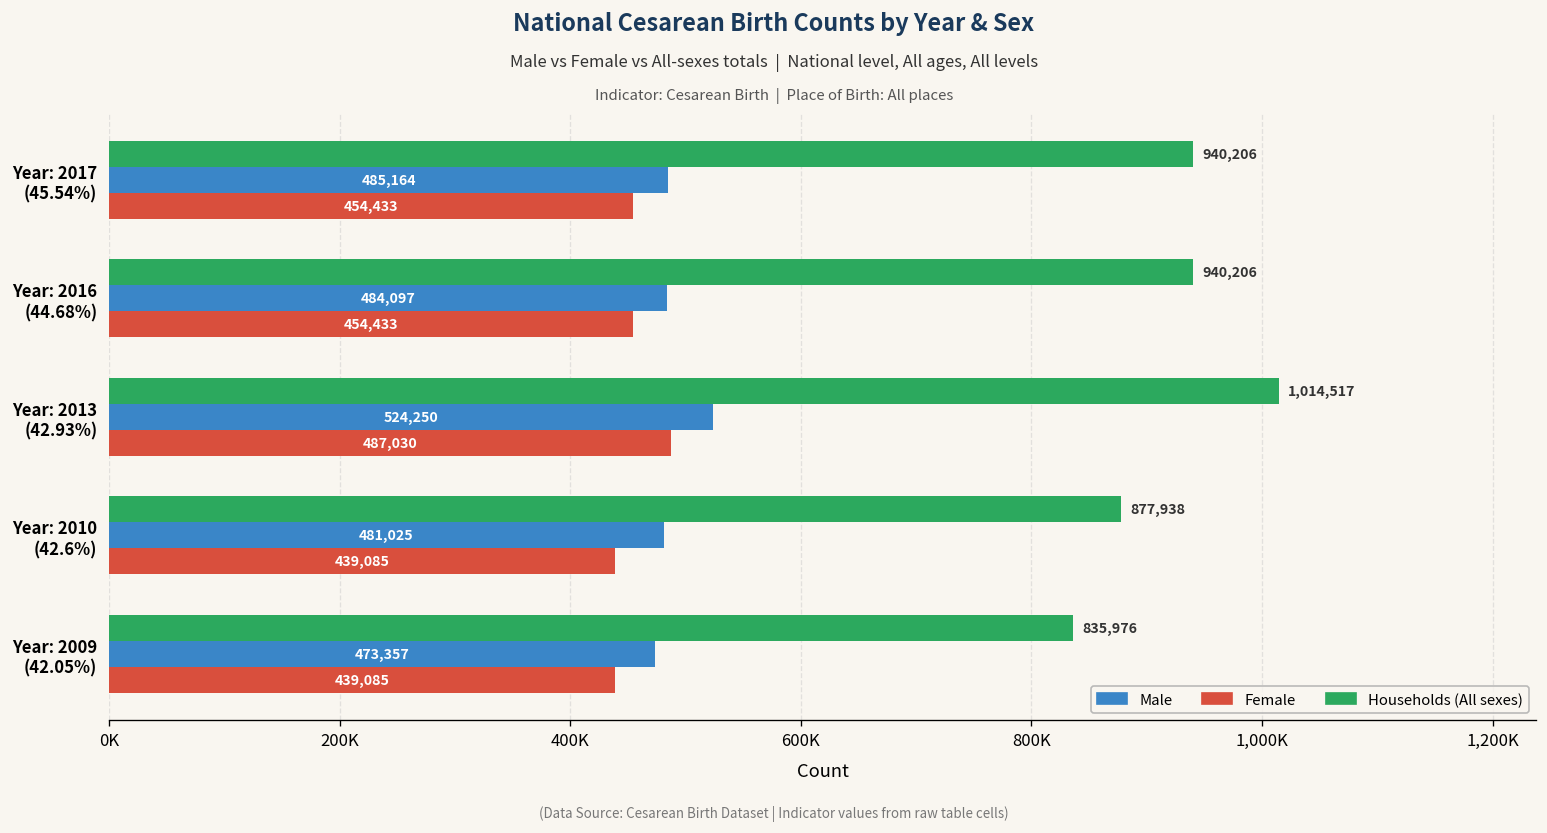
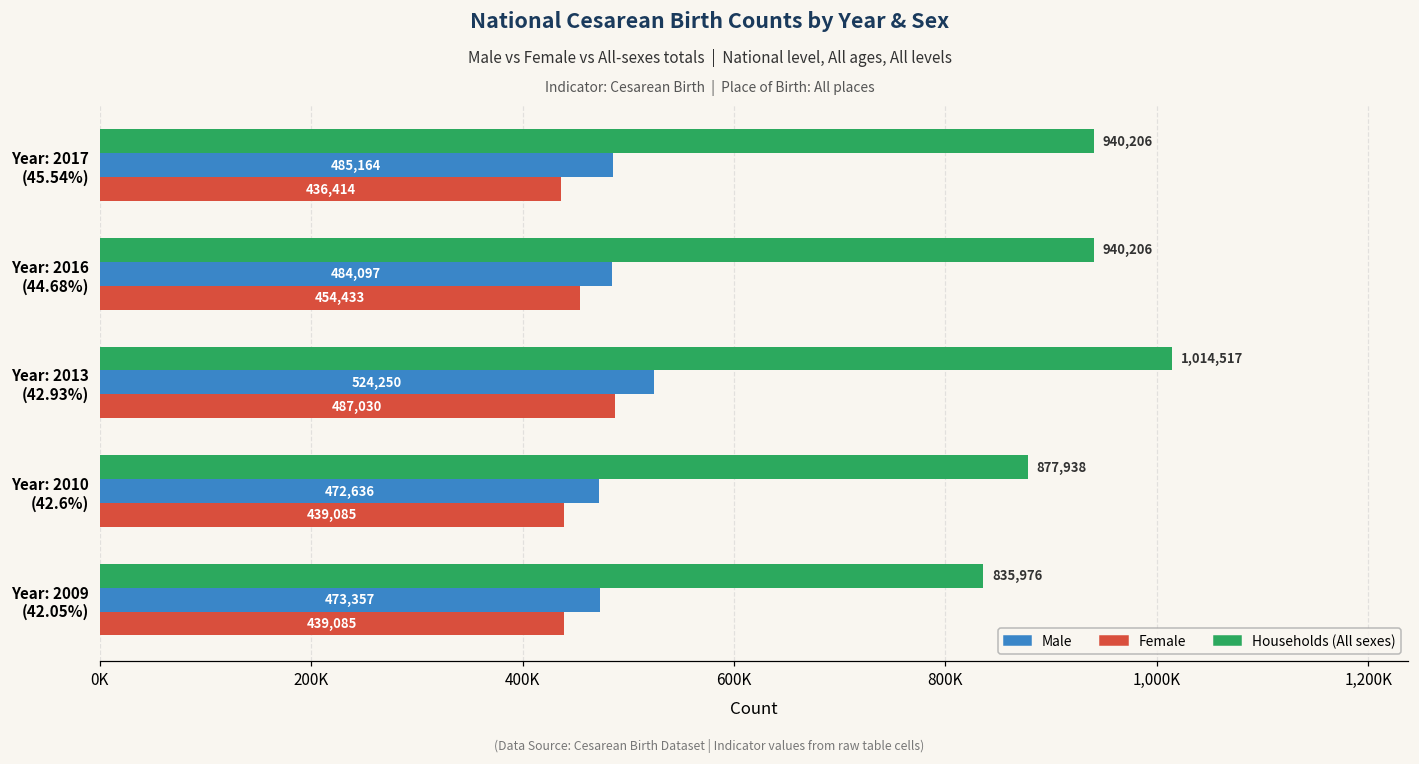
Female, Year: 2017 (45.54%): 454,433 -> 436,414
Male, Year: 2010 (42.6%): 481,025 -> 472,636
